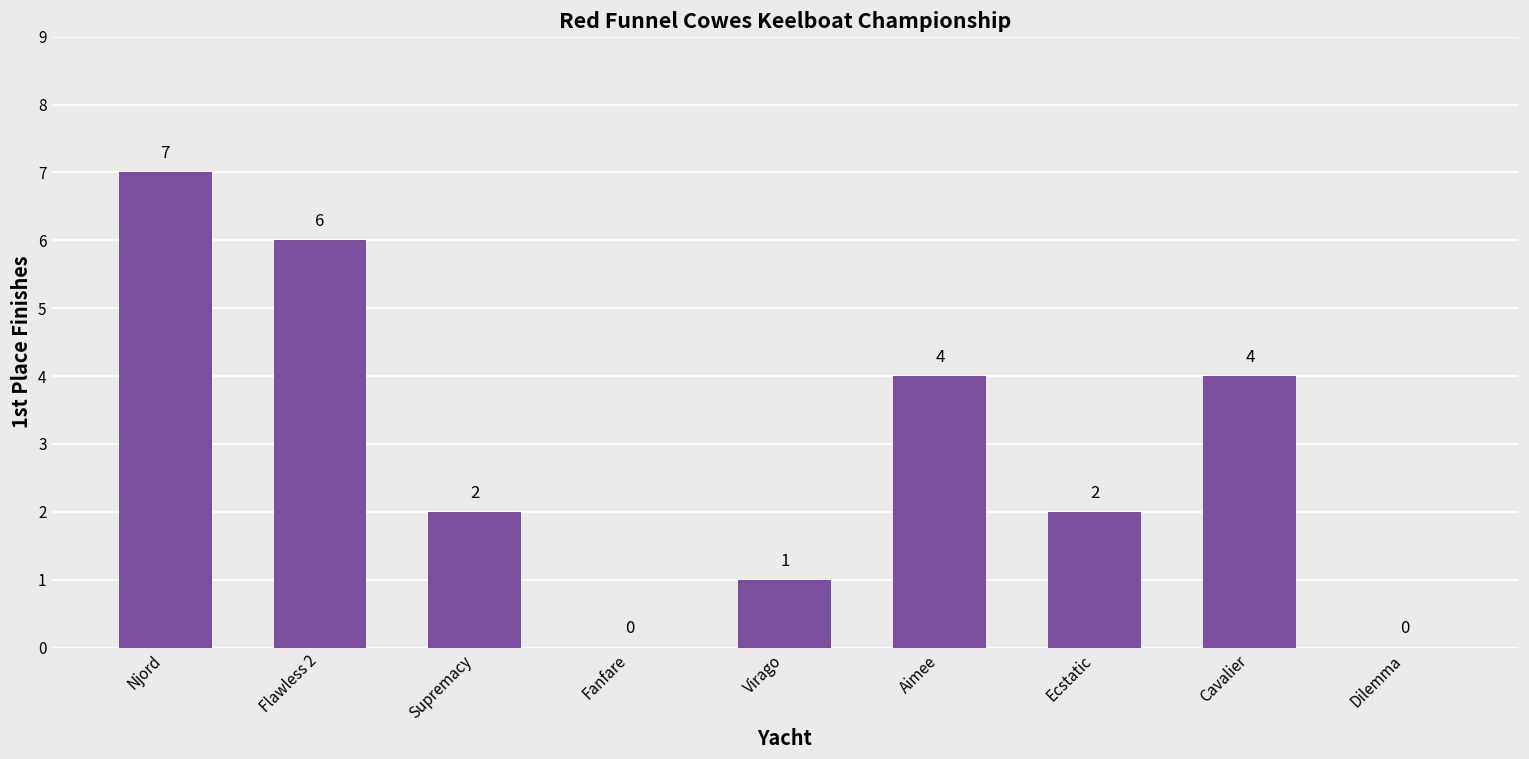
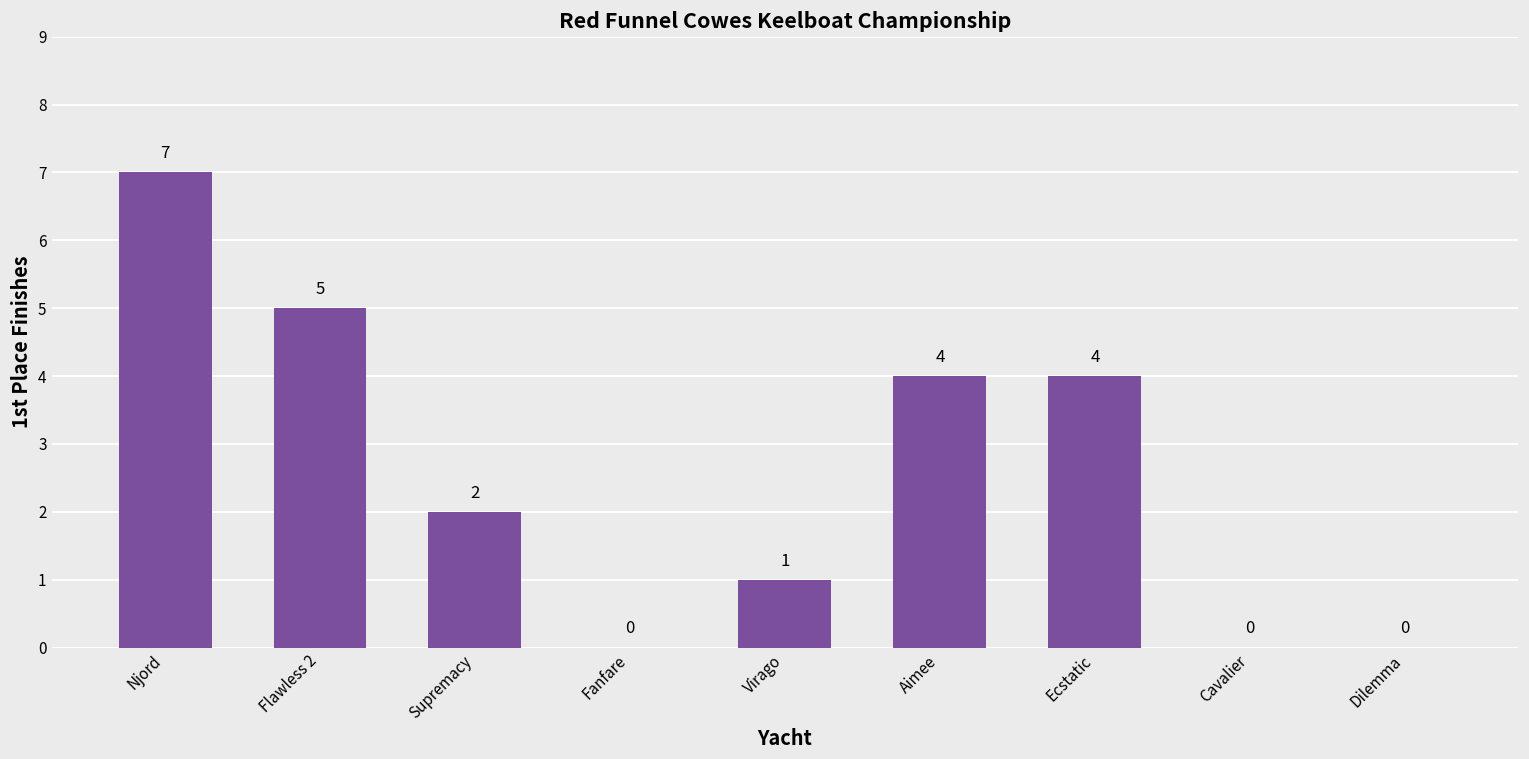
Flawless 2: 6 -> 5
Ecstatic: 2 -> 4
Cavalier: 4 -> 0
